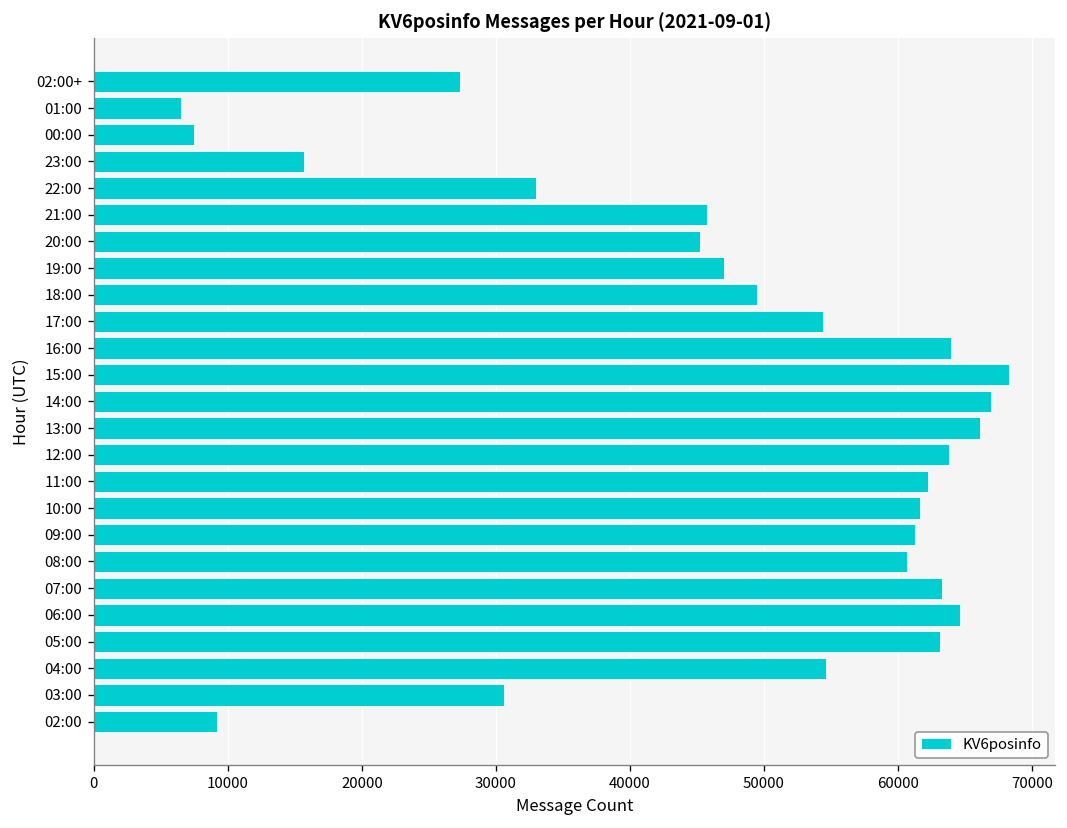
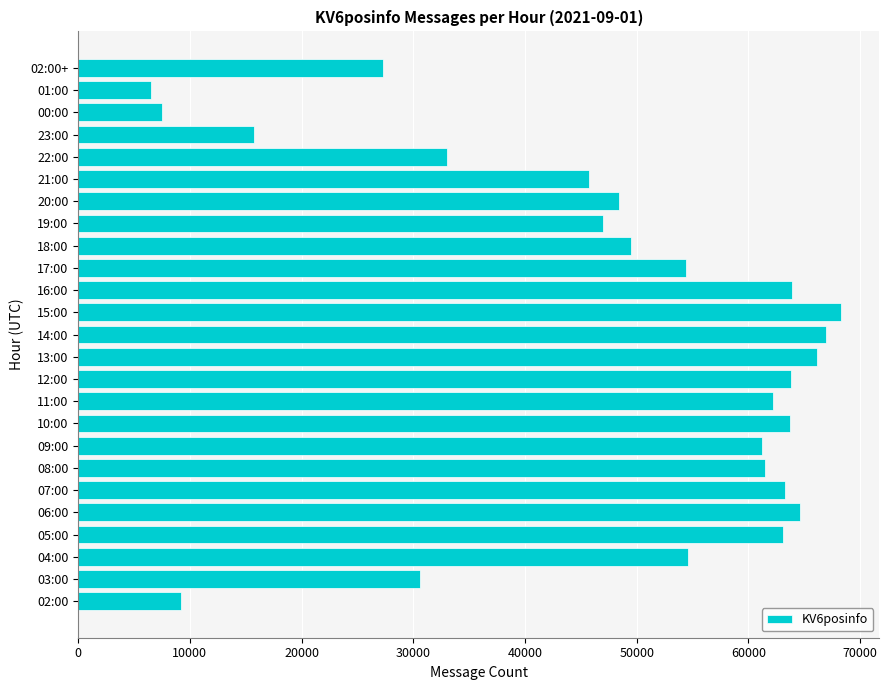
20:00: 45200 -> 48400
10:00: 61600 -> 63700
08:00: 60700 -> 61500
